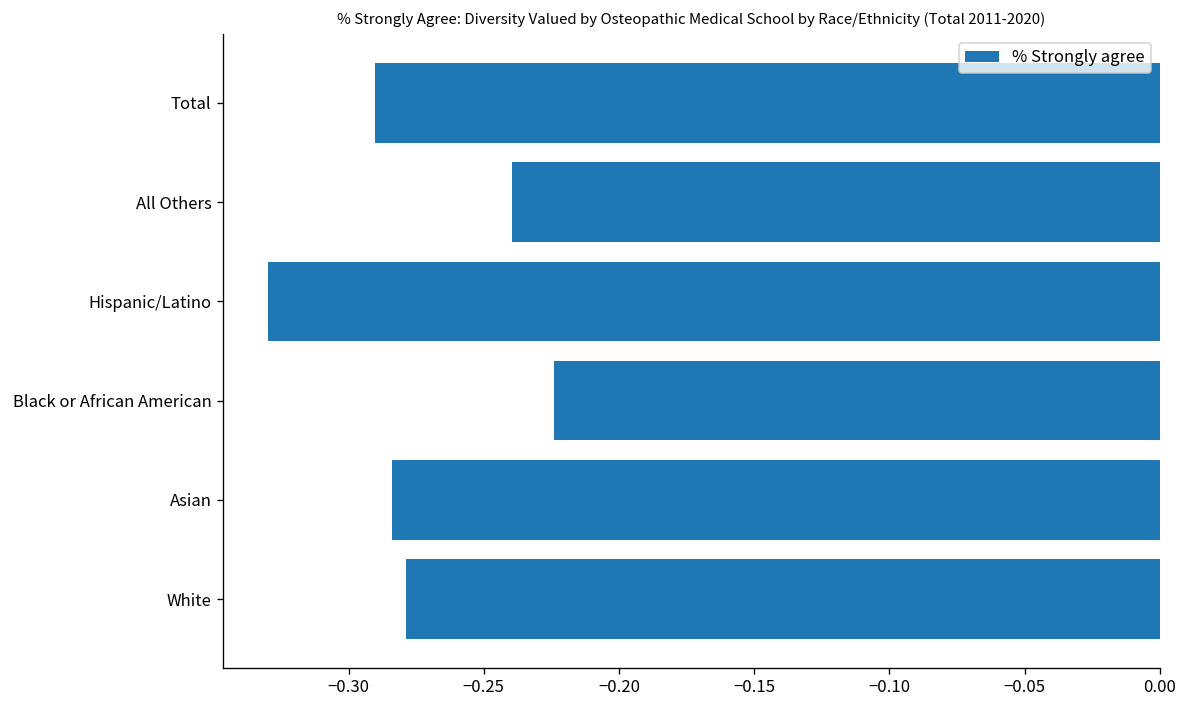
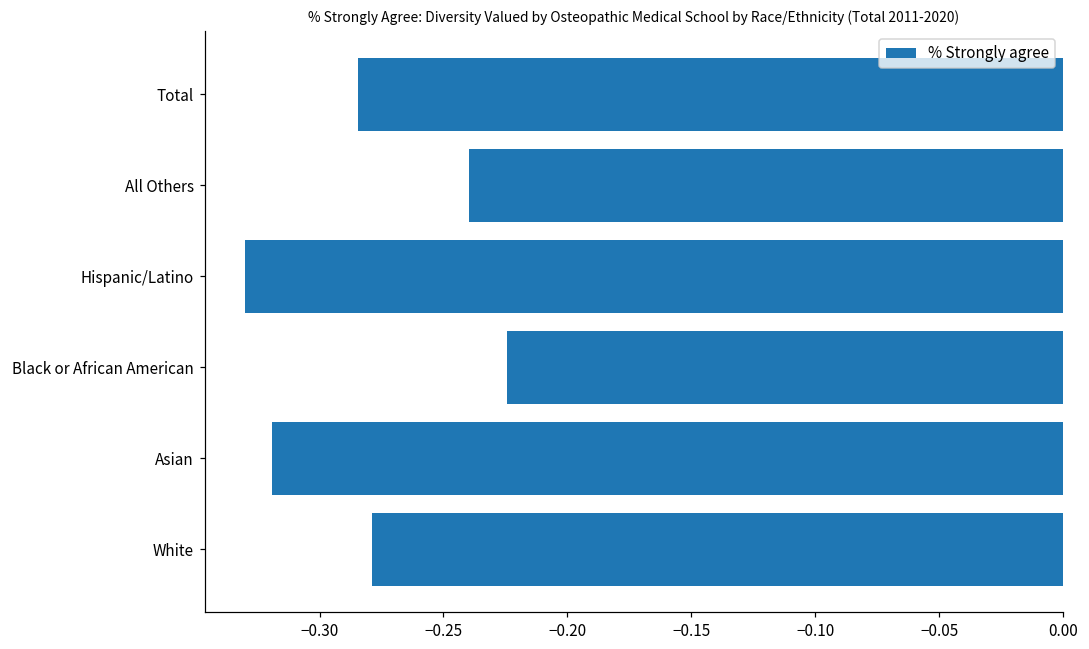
Total: -0.290 -> -0.285
Asian: -0.284 -> -0.319
